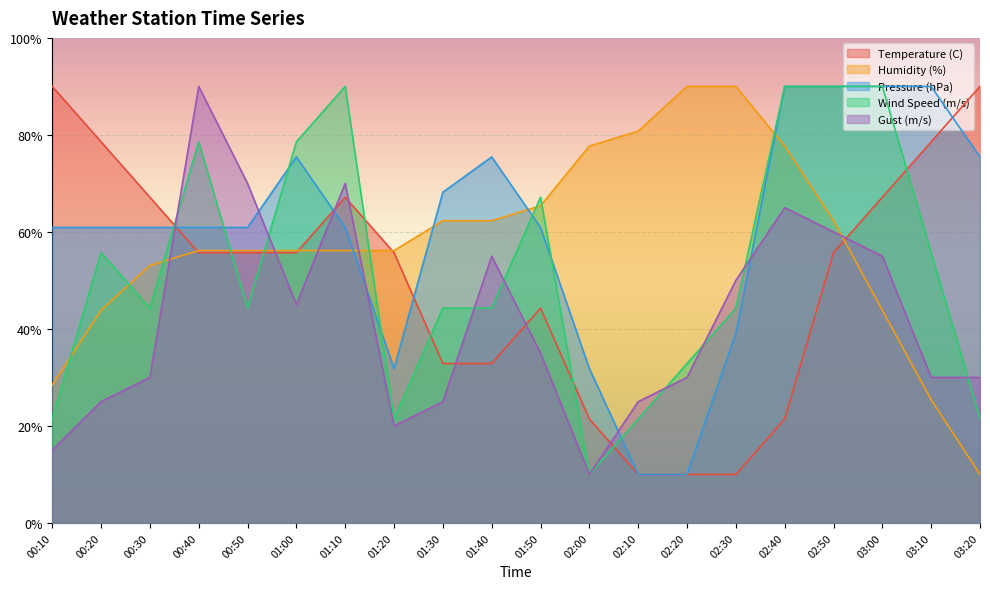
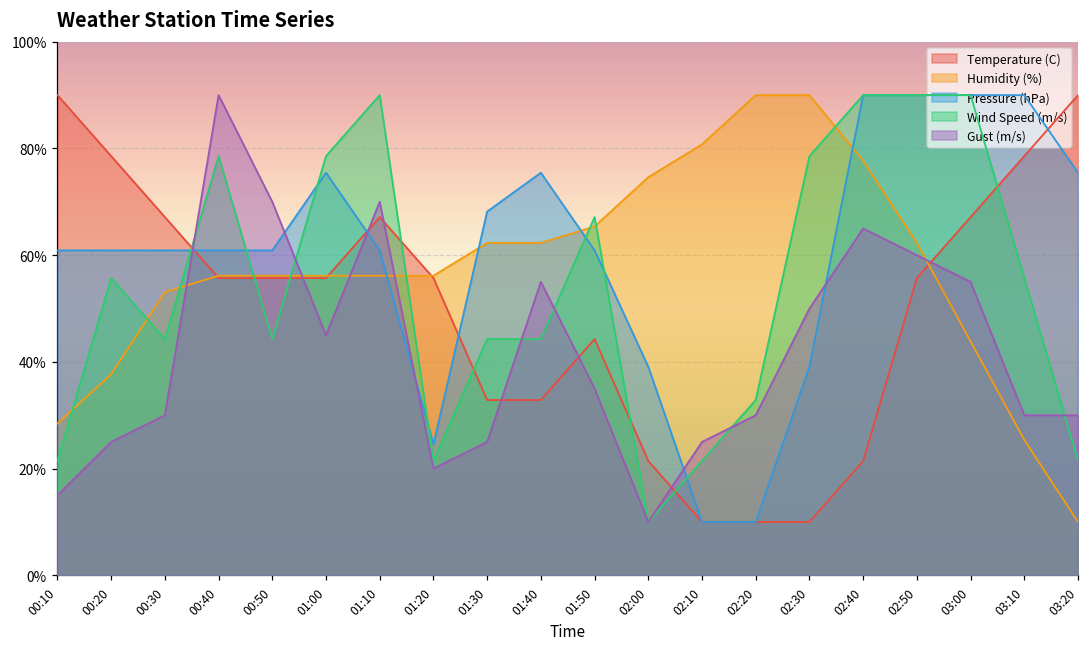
Humidity (%), 00:20: 44% -> 38%
Pressure (hPa), 01:20: 32% -> 25%
Humidity (%), 02:00: 78% -> 75%
Pressure (hPa), 02:00: 32% -> 39%
Wind Speed (m/s), 02:30: 44% -> 79%
